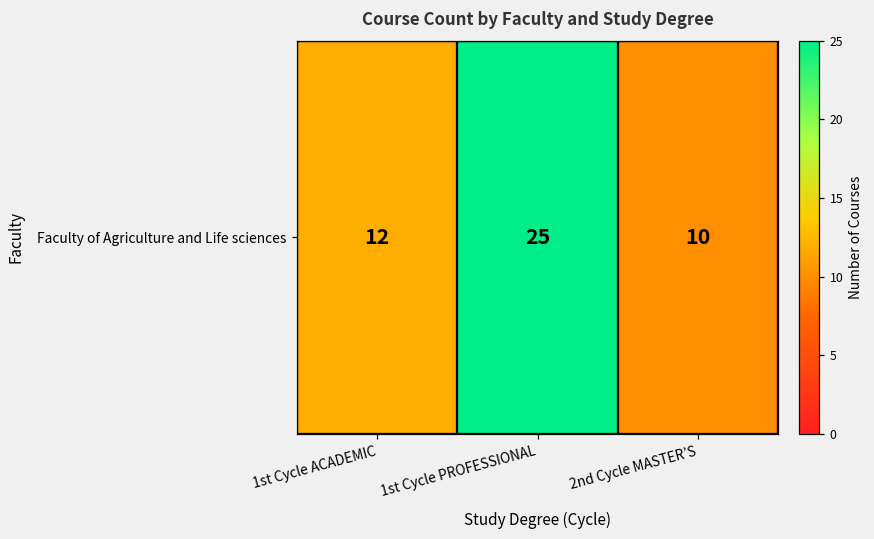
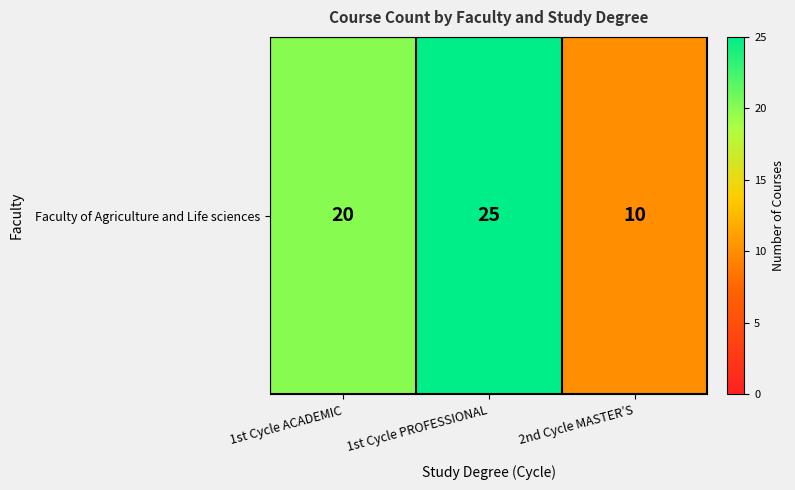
Faculty of Agriculture and Life sciences, 1st Cycle ACADEMIC: 12 -> 20
